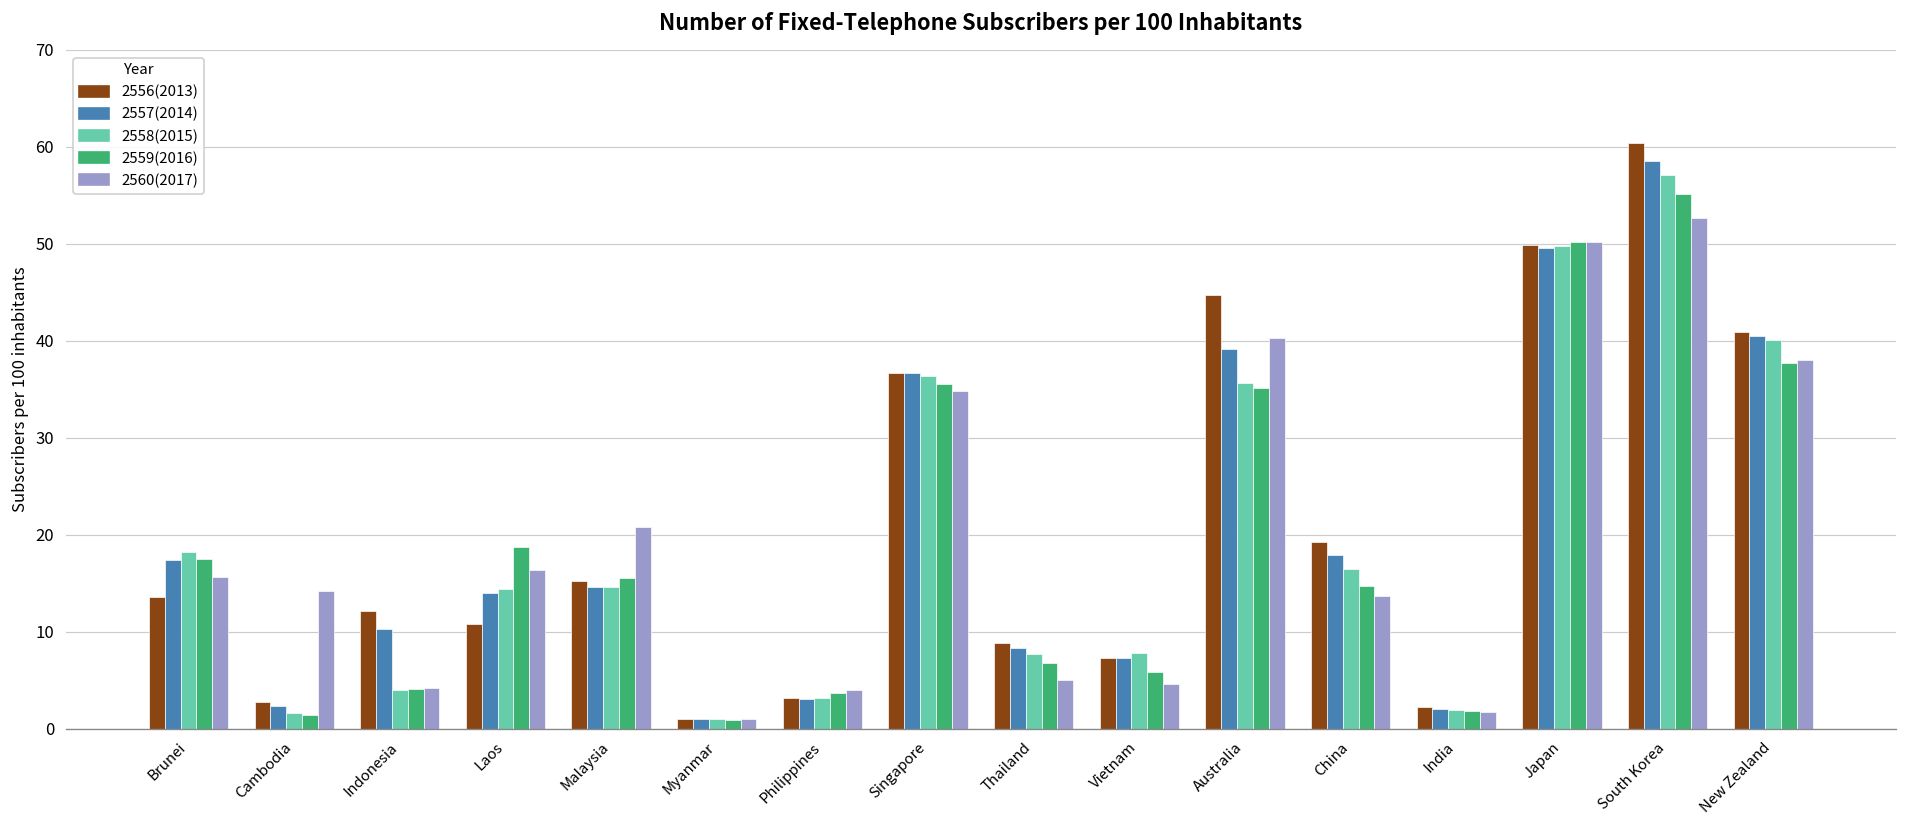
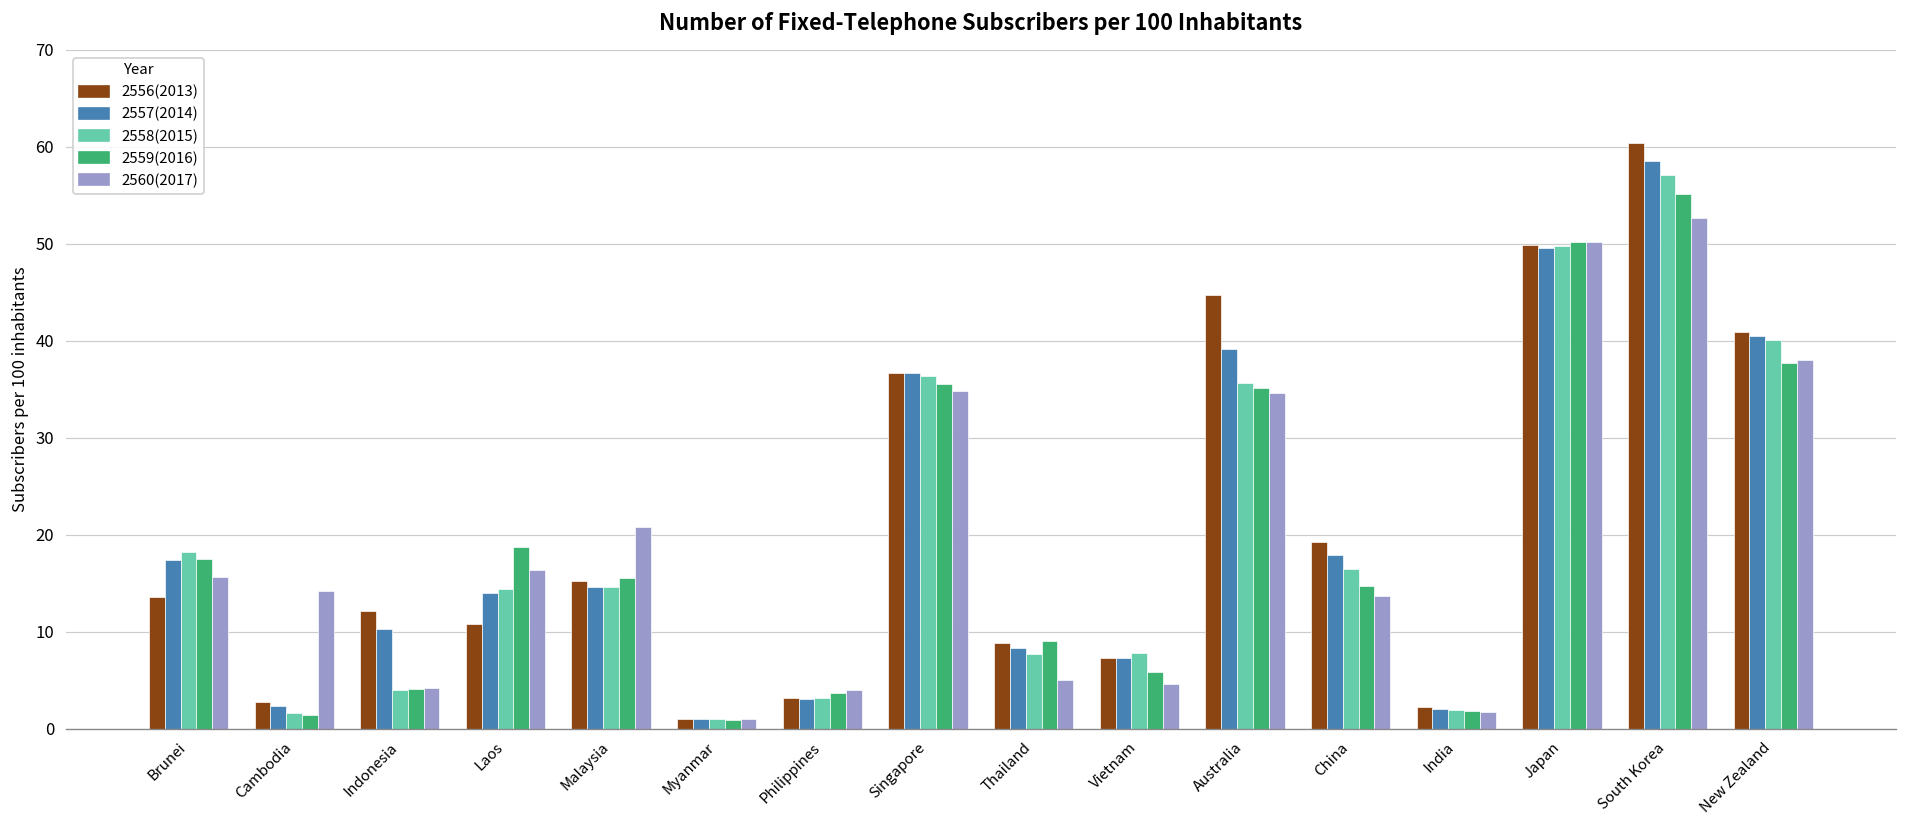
2559(2016), Thailand: 7 -> 9
2560(2017), Australia: 40 -> 35
